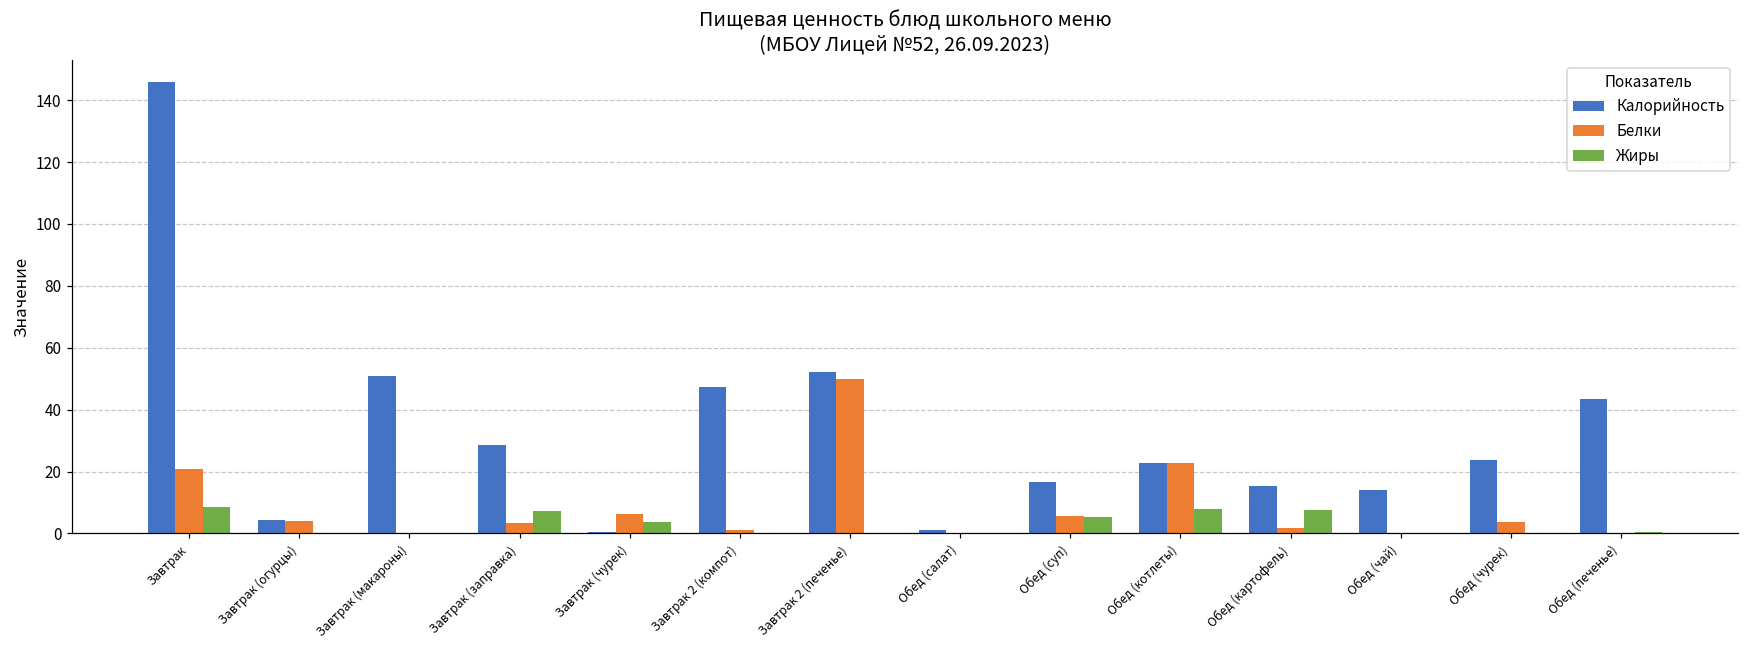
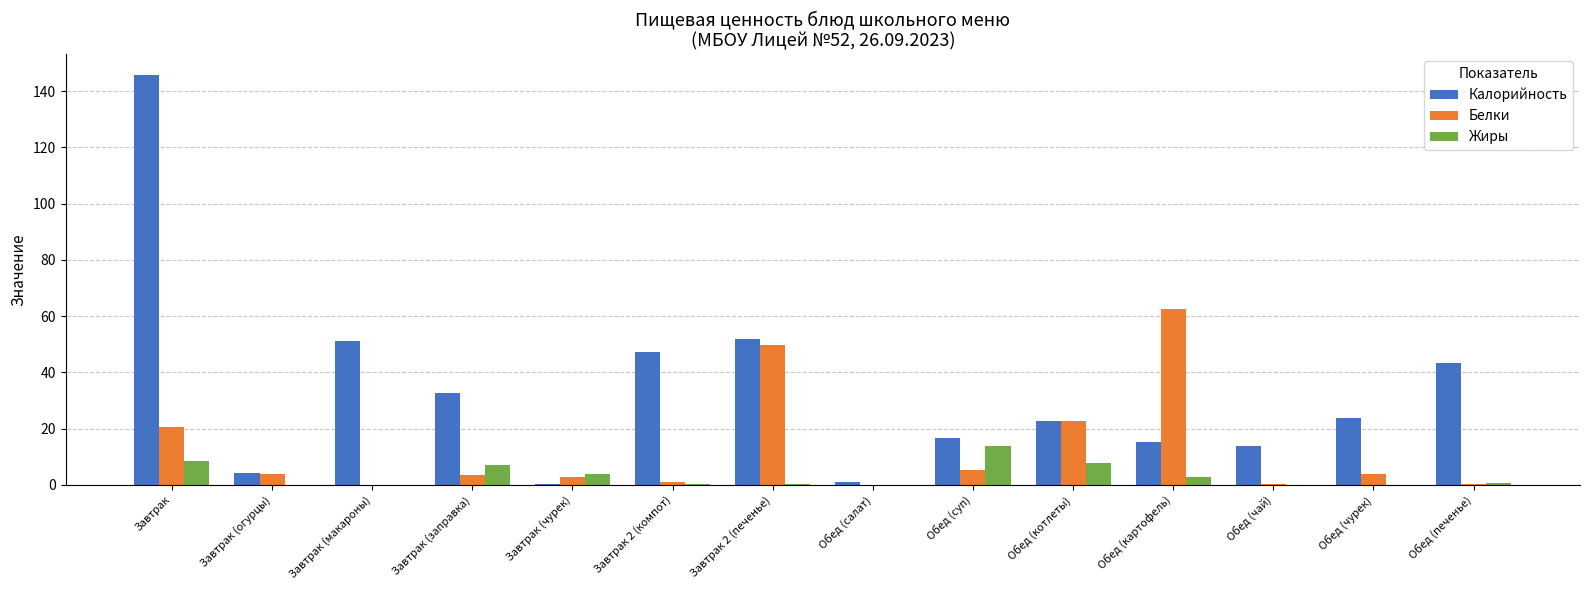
Калорийность, Завтрак (заправка): 29 -> 33
Белки, Завтрак (чурек): 6 -> 3
Жиры, Обед (суп): 5 -> 14
Белки, Обед (картофель): 2 -> 63
Жиры, Обед (картофель): 8 -> 3
